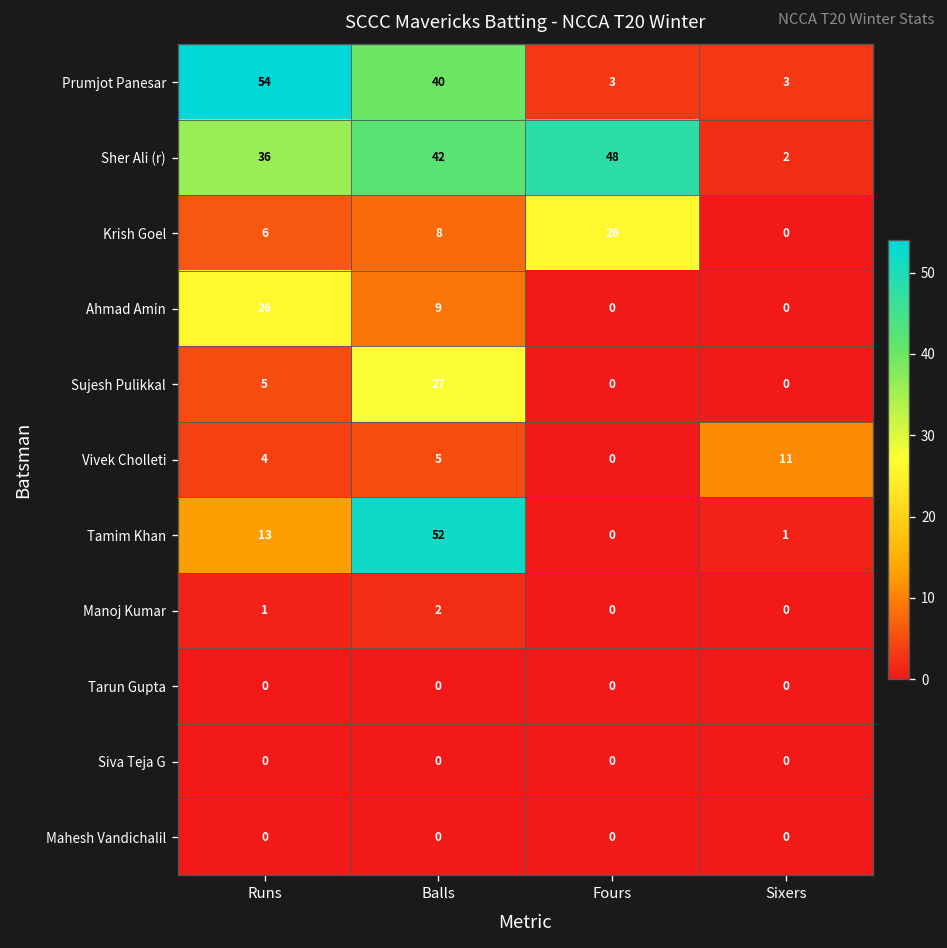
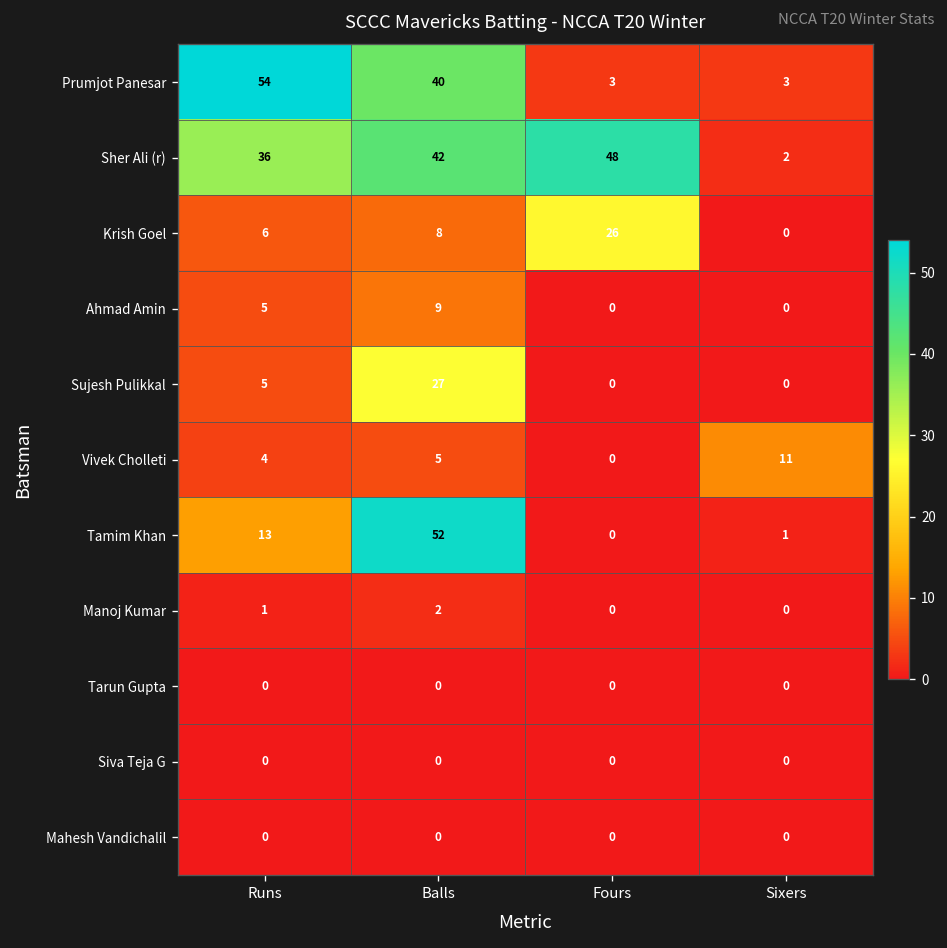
Ahmad Amin, Runs: 26 -> 5
